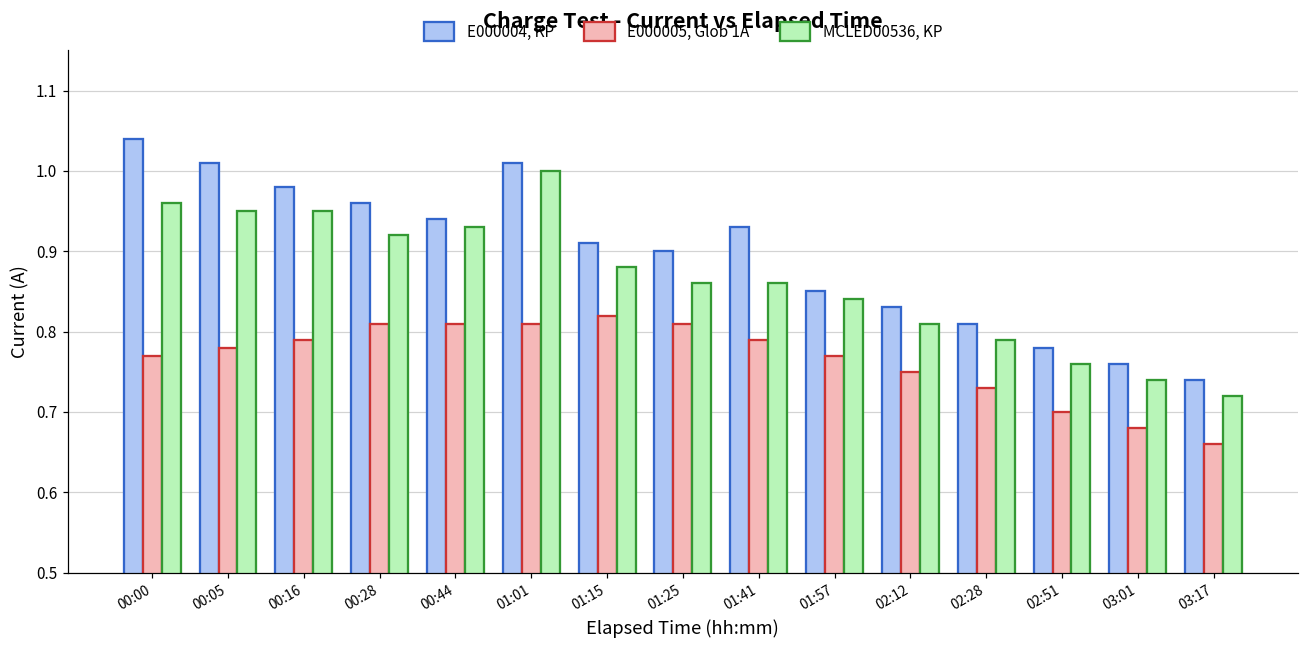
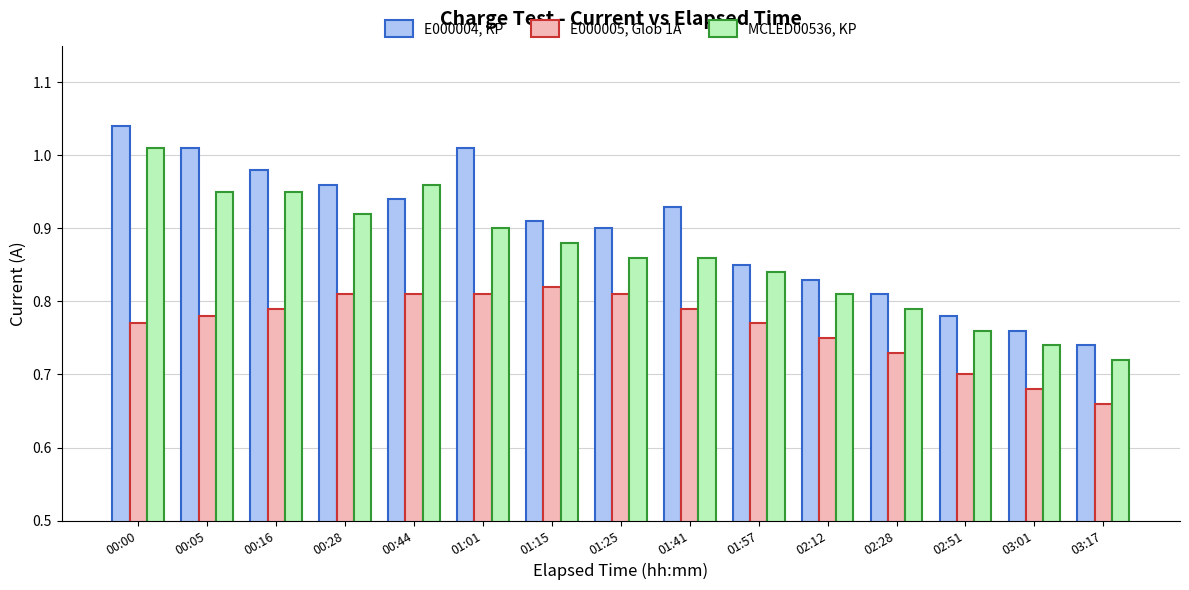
MCLED00536, KP, 00:00: 0.96 -> 1.01
MCLED00536, KP, 00:44: 0.93 -> 0.96
MCLED00536, KP, 01:01: 1.0 -> 0.9
